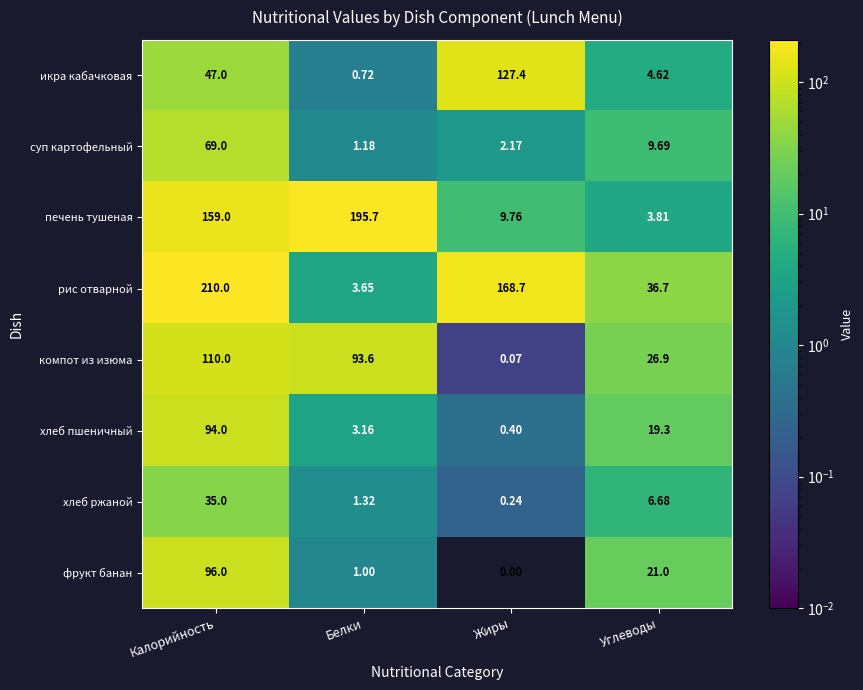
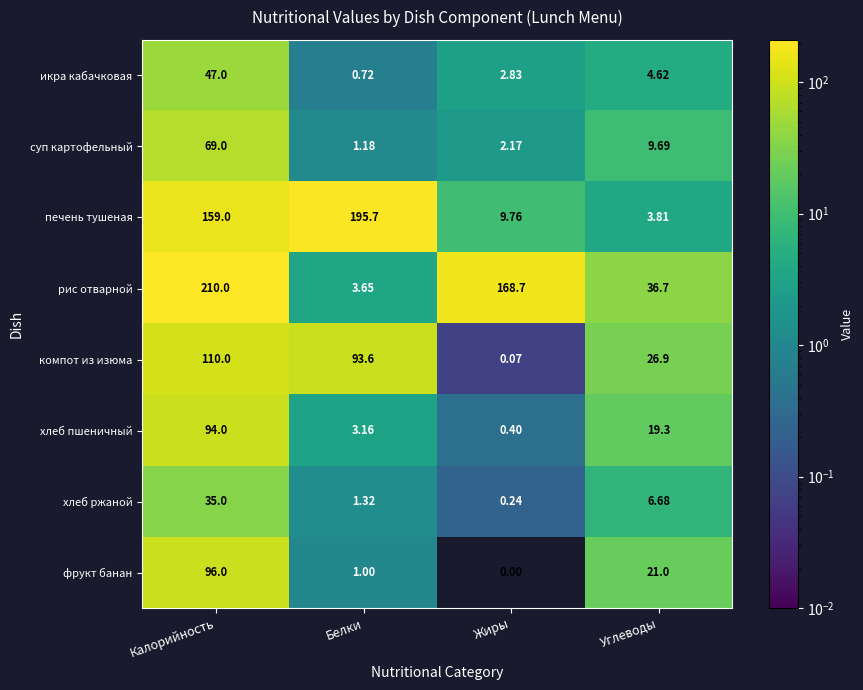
икра кабачковая, Жиры: 127.4 -> 2.83
